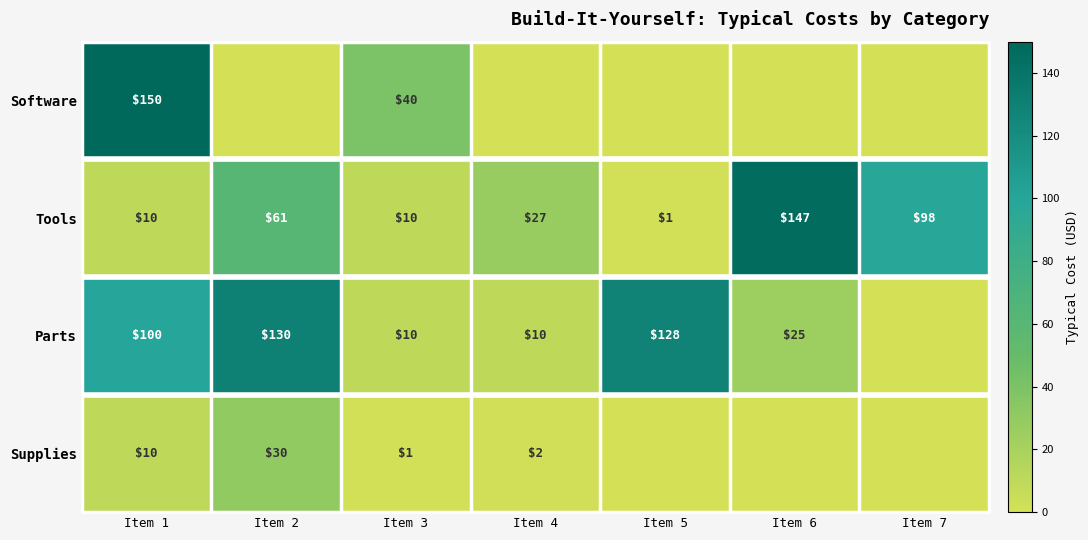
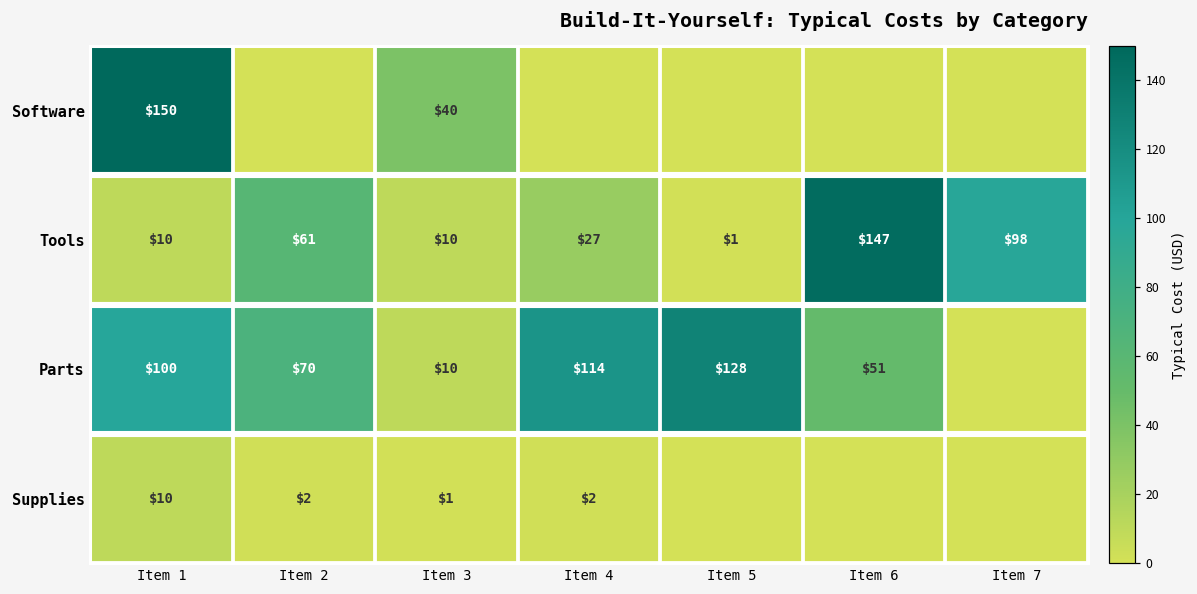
Parts, Item 2: $130 -> $70
Parts, Item 4: $10 -> $114
Parts, Item 6: $25 -> $51
Supplies, Item 2: $30 -> $2
